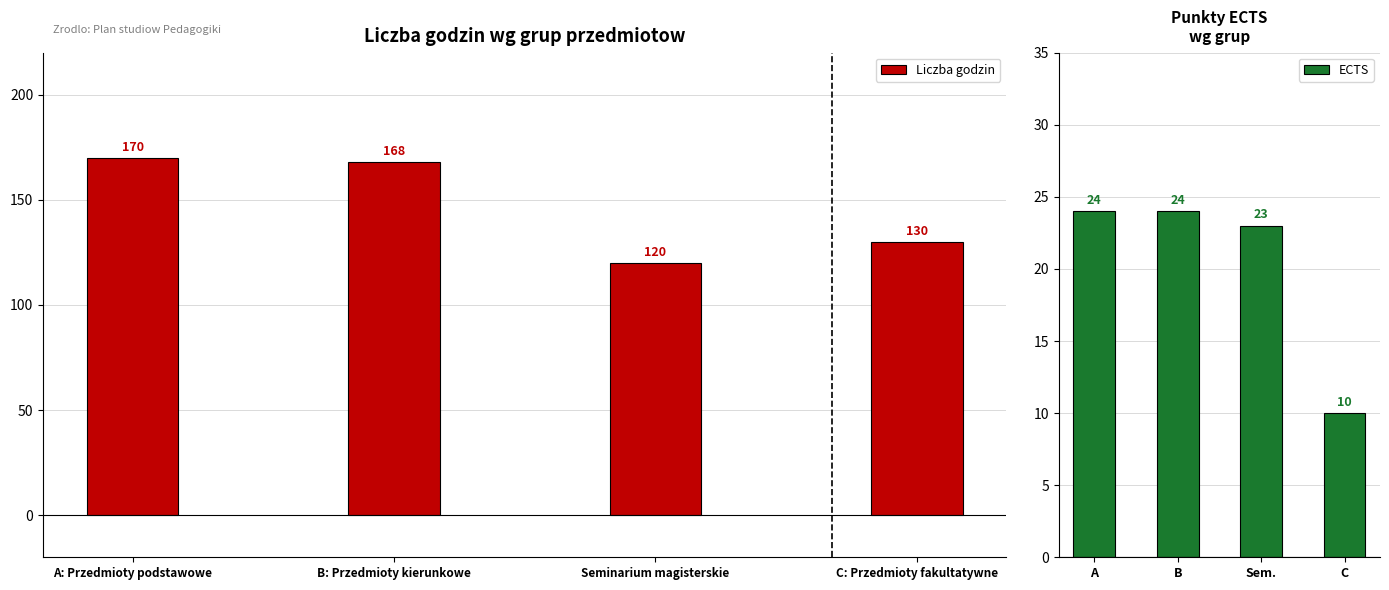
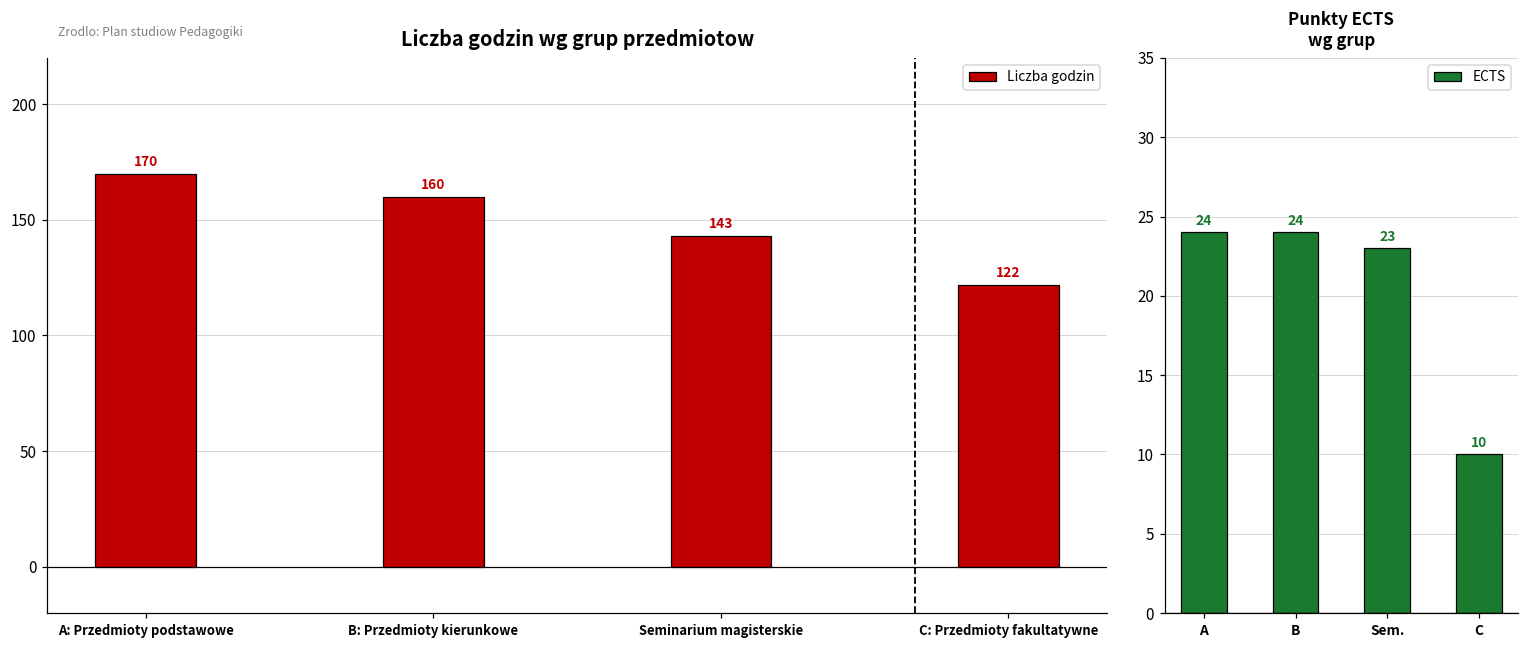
Liczba godzin wg grup przedmiotow, B: Przedmioty kierunkowe: 168 -> 160
Liczba godzin wg grup przedmiotow, Seminarium magisterskie: 120 -> 143
Liczba godzin wg grup przedmiotow, C: Przedmioty fakultatywne: 130 -> 122
